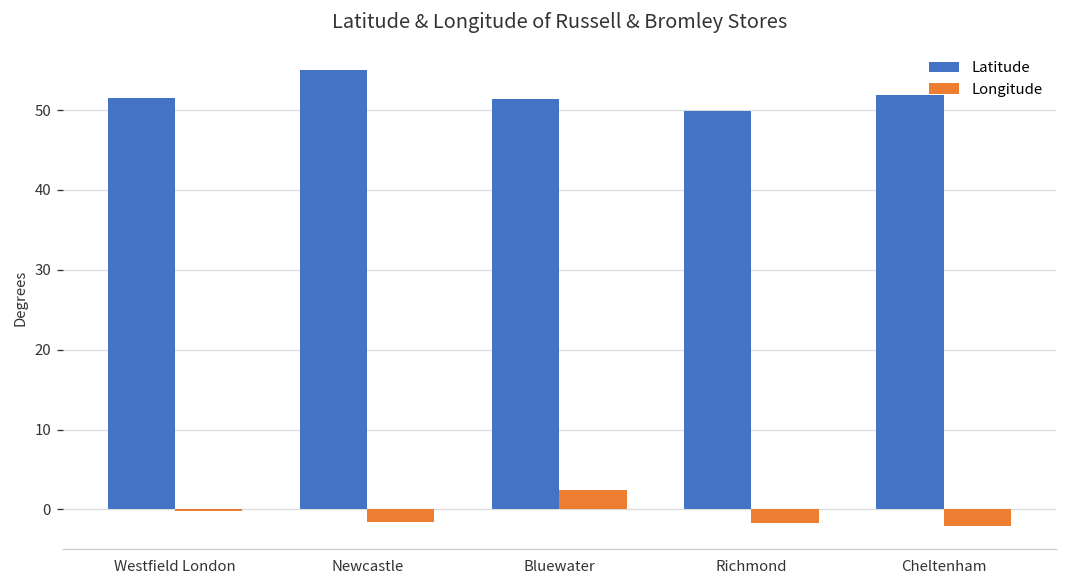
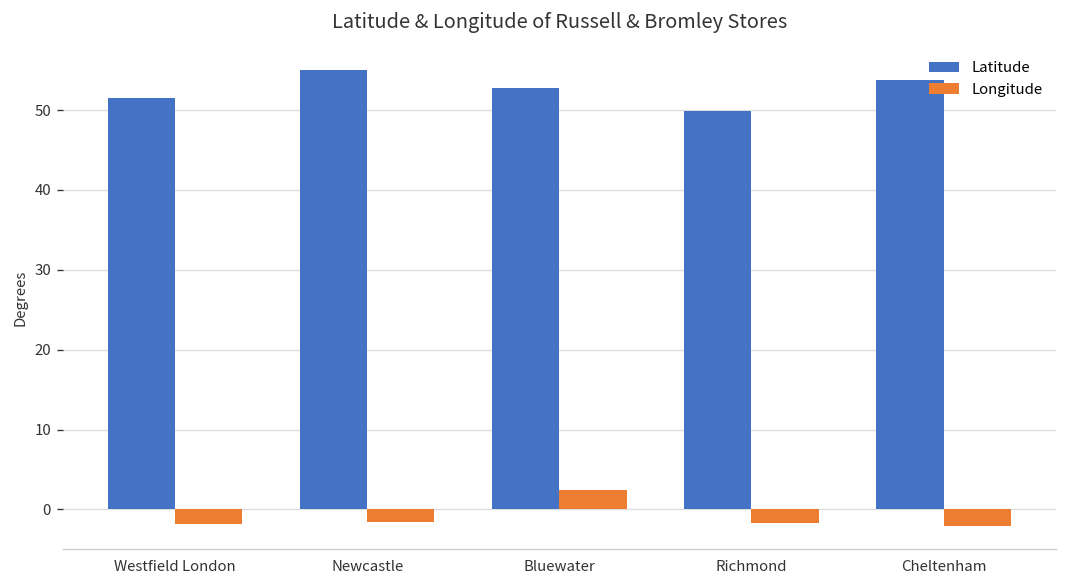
Longitude, Westfield London: 0 -> -2
Latitude, Bluewater: 51 -> 53
Latitude, Cheltenham: 52 -> 54
